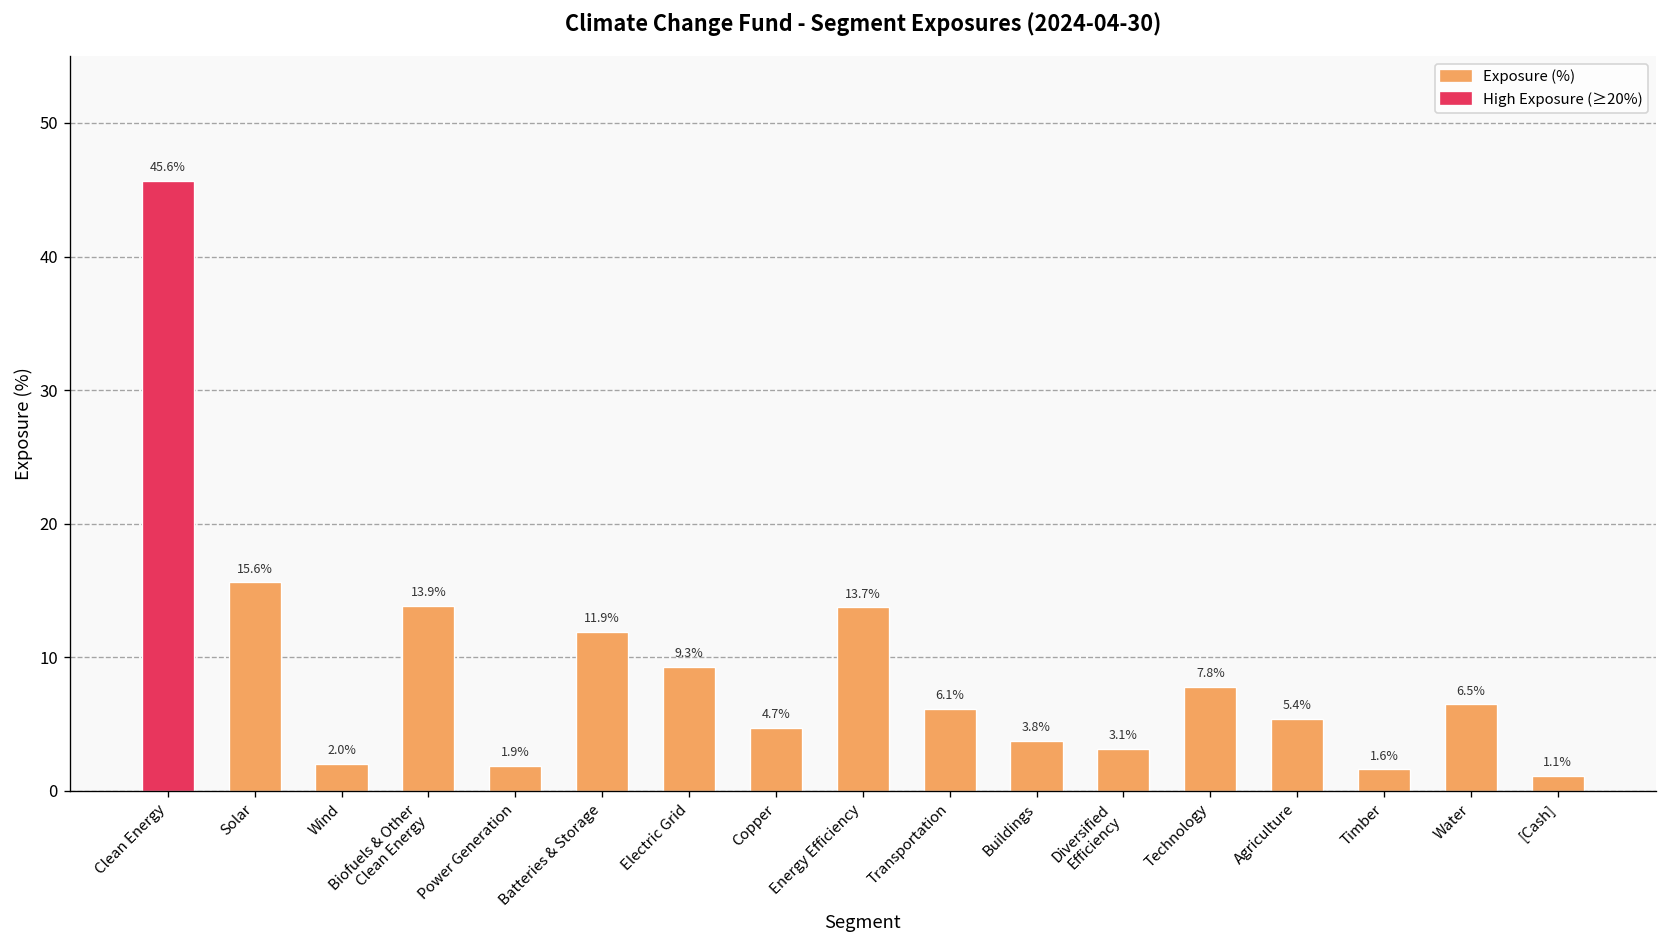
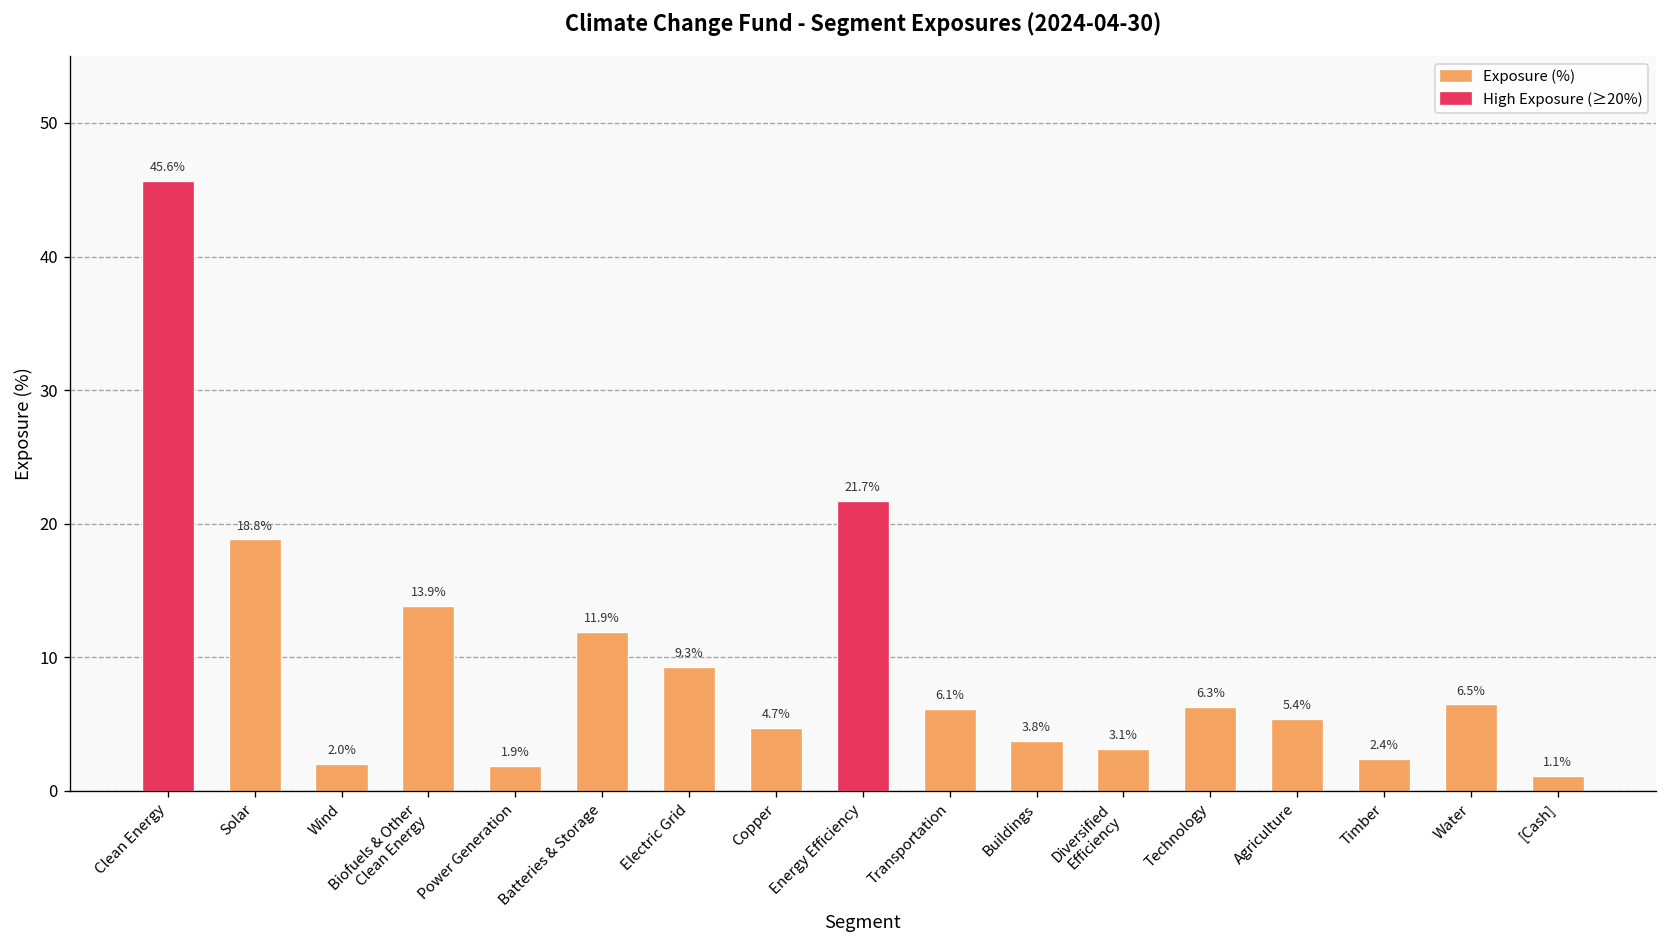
Solar: 15.6% -> 18.8%
Energy Efficiency: 13.7% -> 21.7%
Technology: 7.8% -> 6.3%
Timber: 1.6% -> 2.4%
